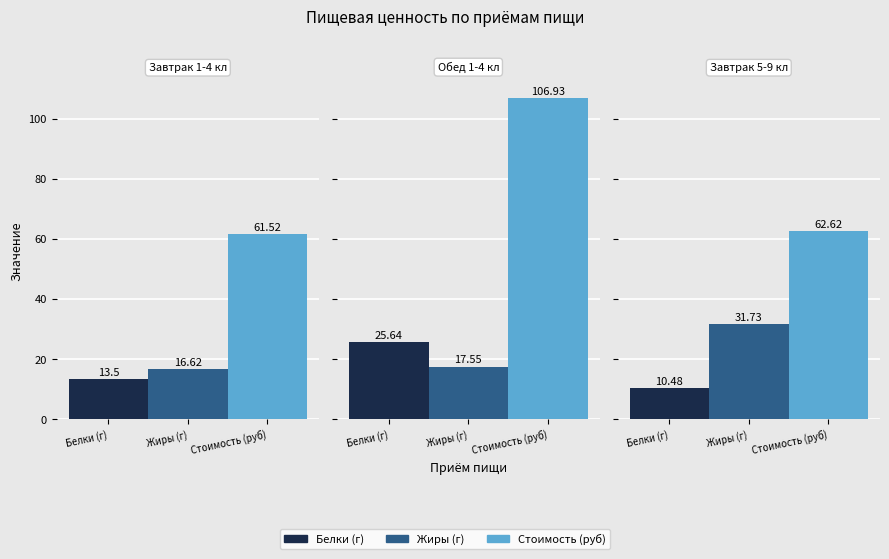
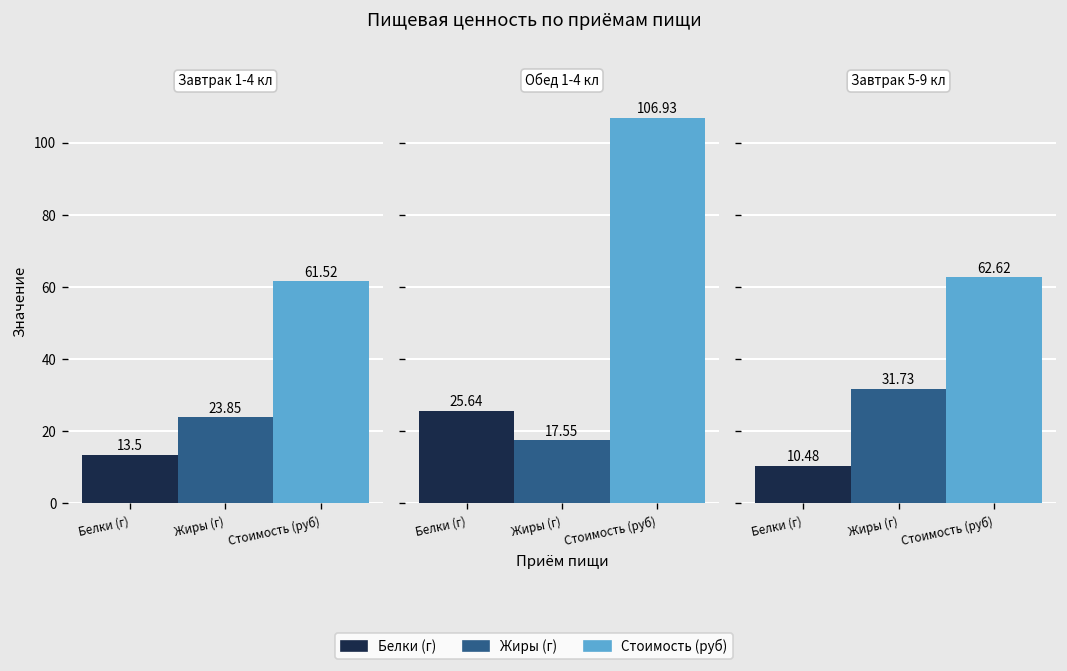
Завтрак 1-4 кл, Жиры (г): 16.62 -> 23.85
